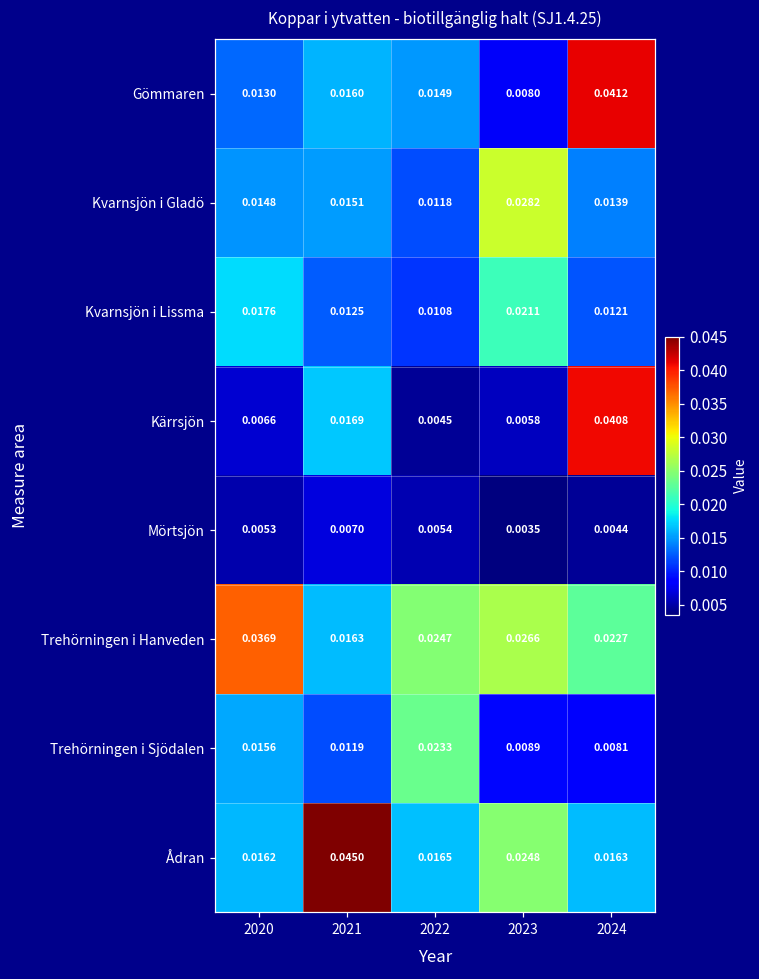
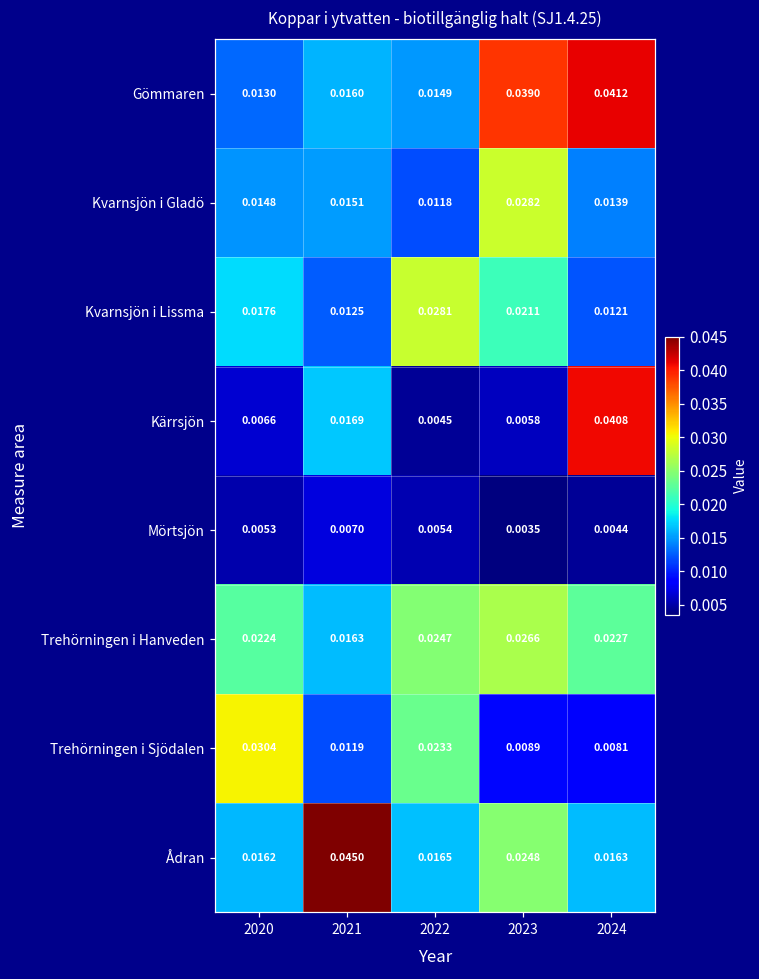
Gömmaren, 2023: 0.0080 -> 0.0390
Kvarnsjön i Lissma, 2022: 0.0108 -> 0.0281
Trehörningen i Hanveden, 2020: 0.0369 -> 0.0224
Trehörningen i Sjödalen, 2020: 0.0156 -> 0.0304
